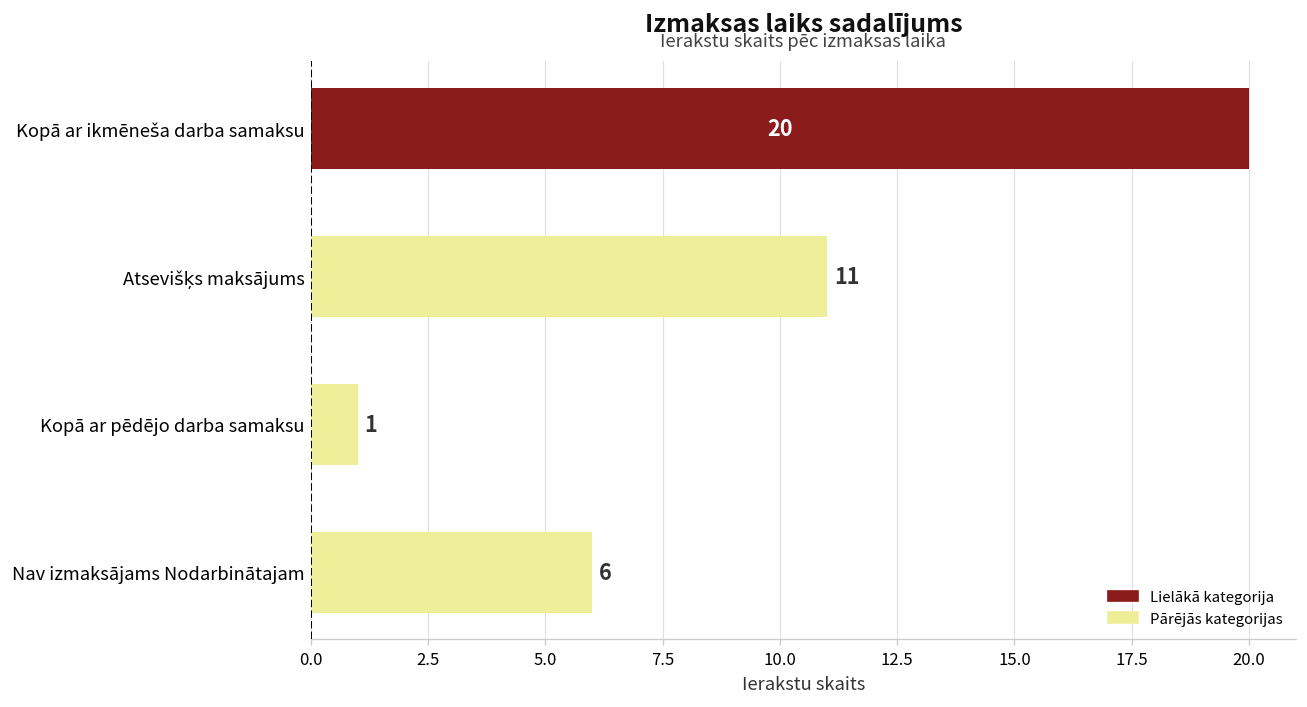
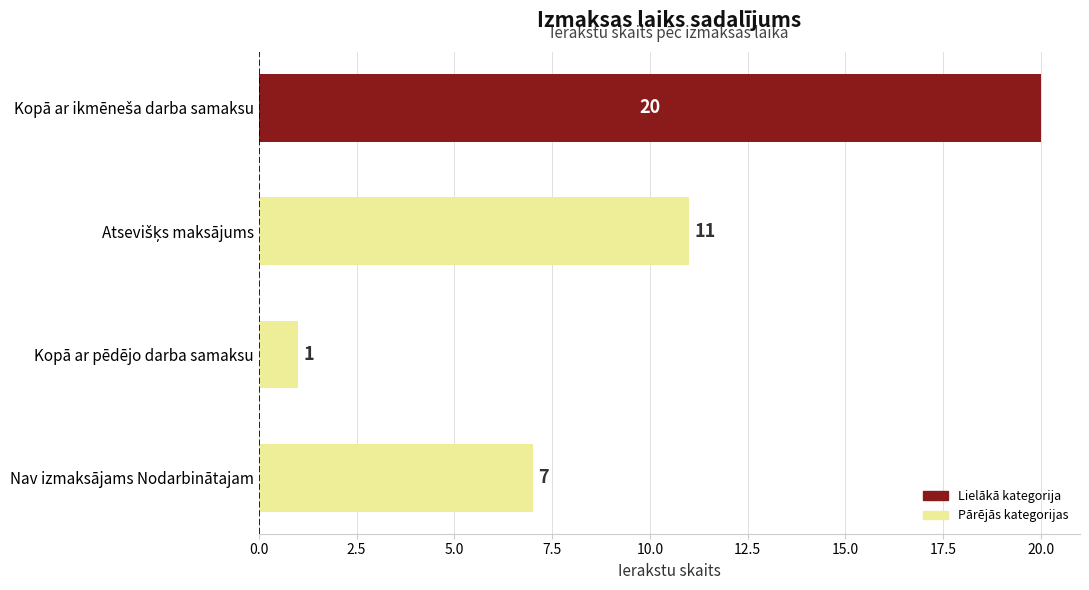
Nav izmaksājams Nodarbinātajam: 6 -> 7
